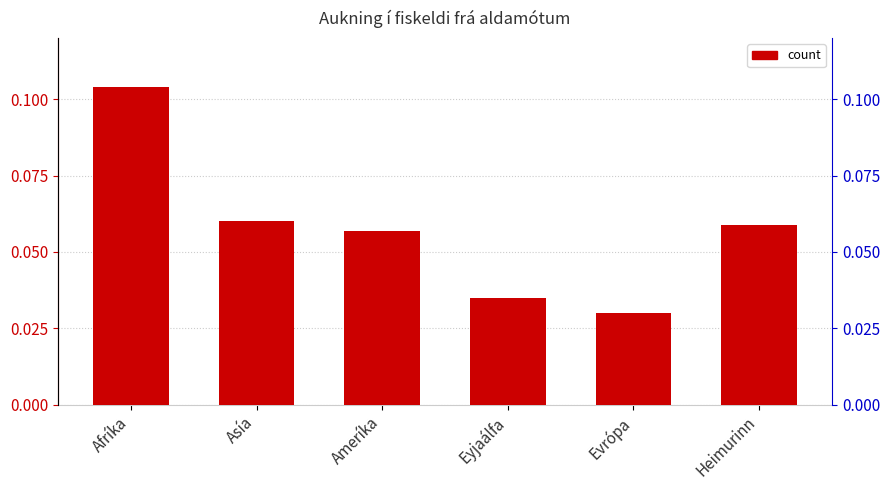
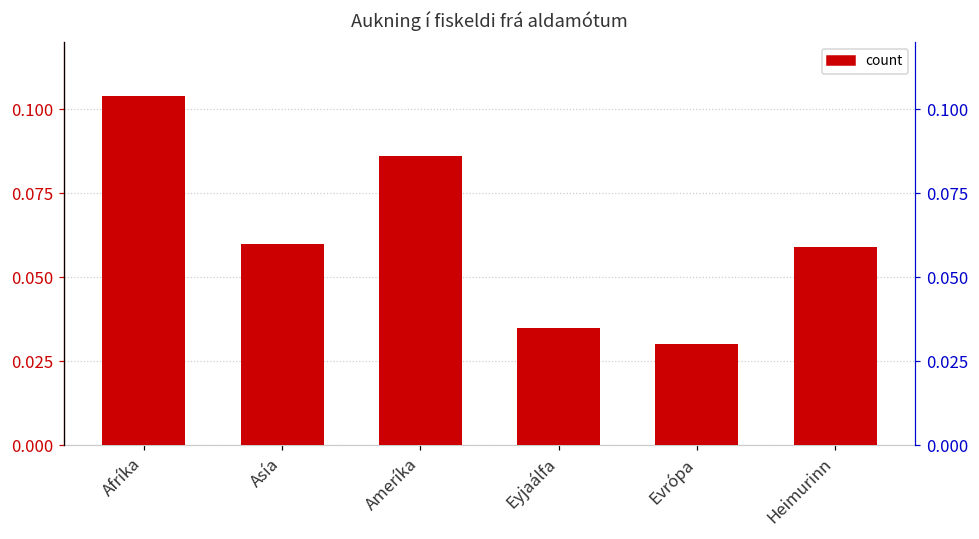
Ameríka: 0.057 -> 0.086
